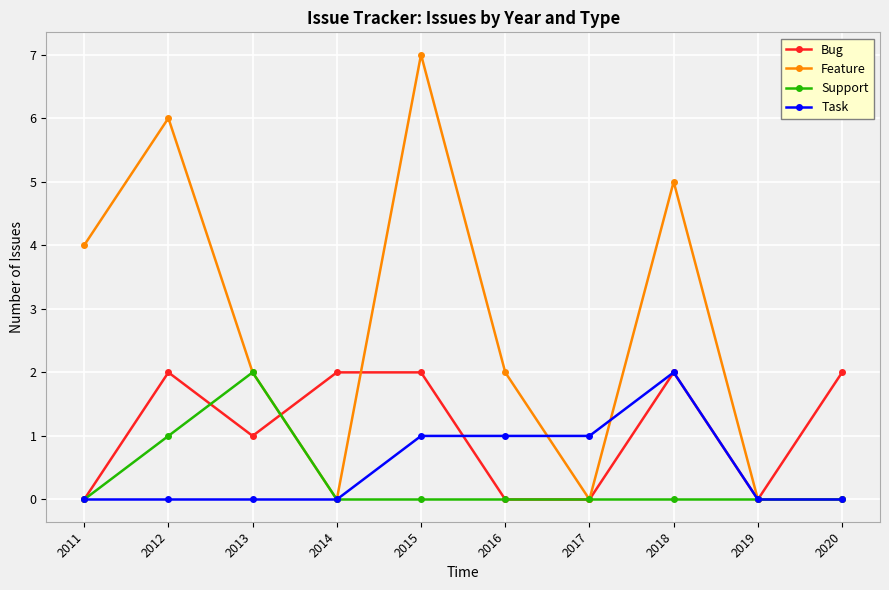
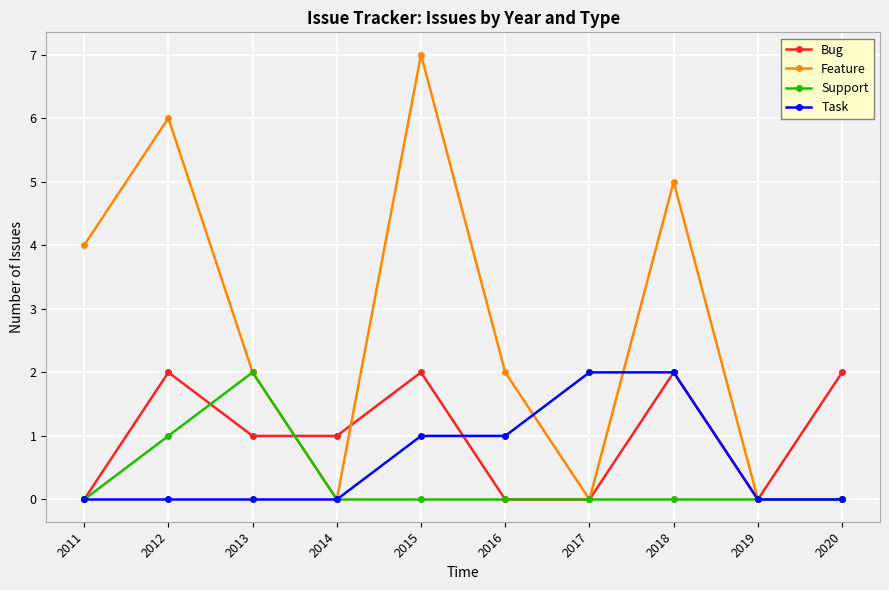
Bug, 2014: 2 -> 1
Task, 2017: 1 -> 2
